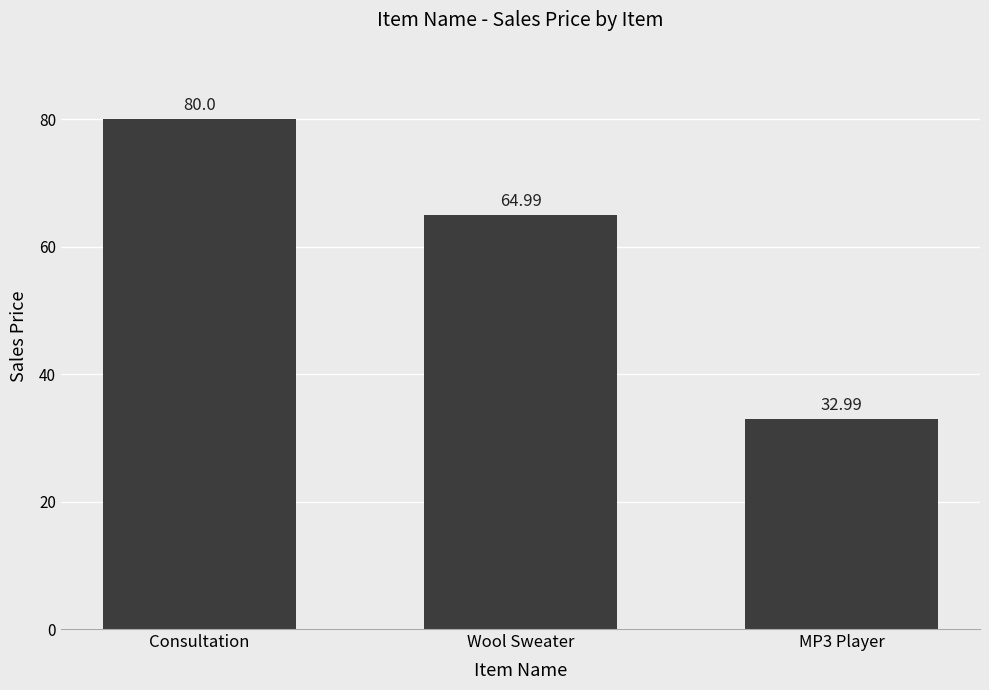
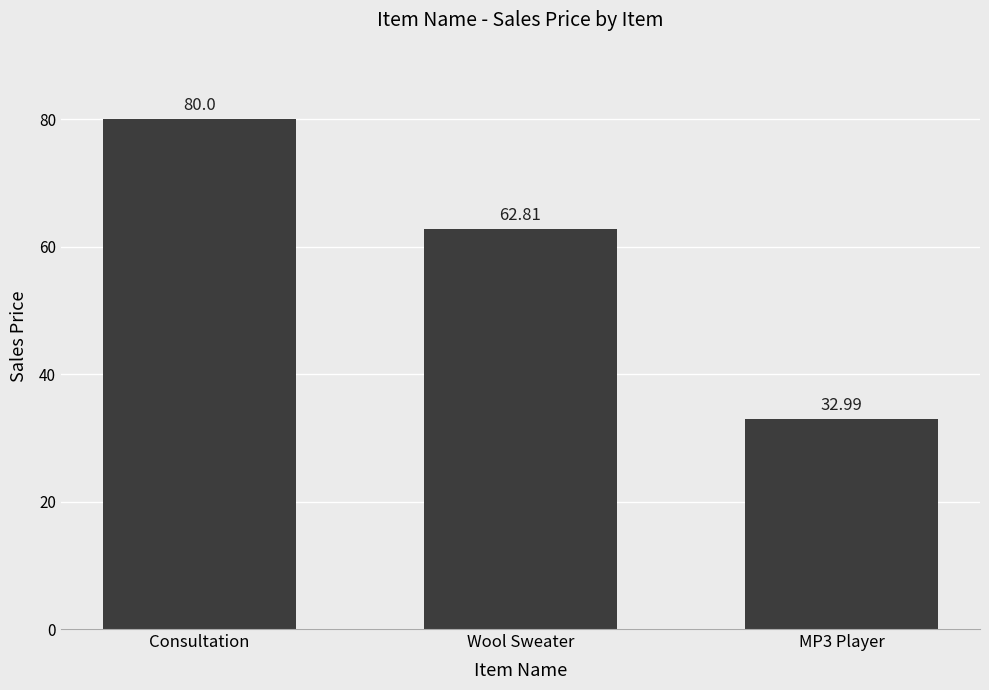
Wool Sweater: 64.99 -> 62.81
